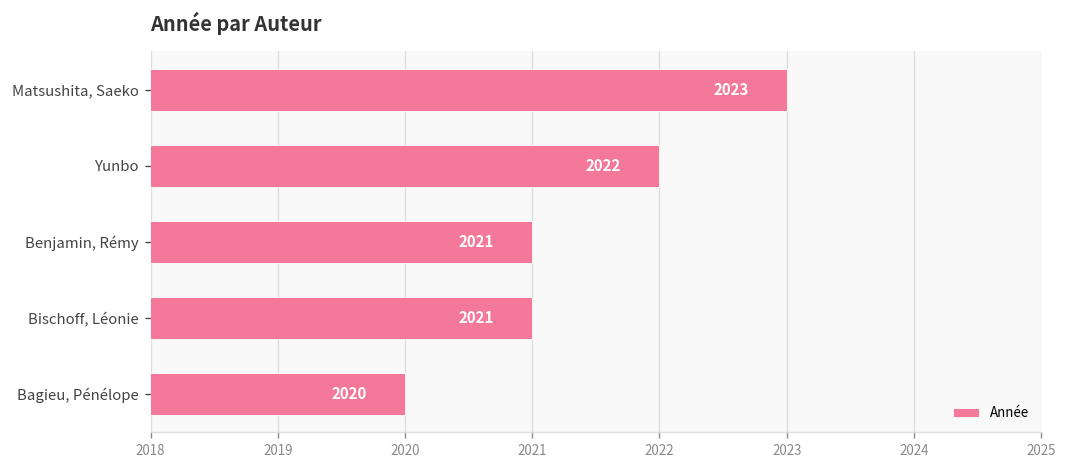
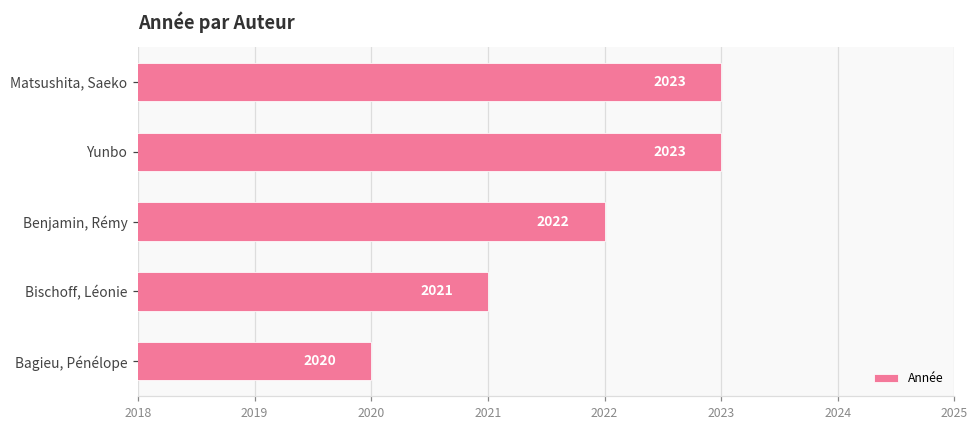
Yunbo: 2022 -> 2023
Benjamin, Rémy: 2021 -> 2022
